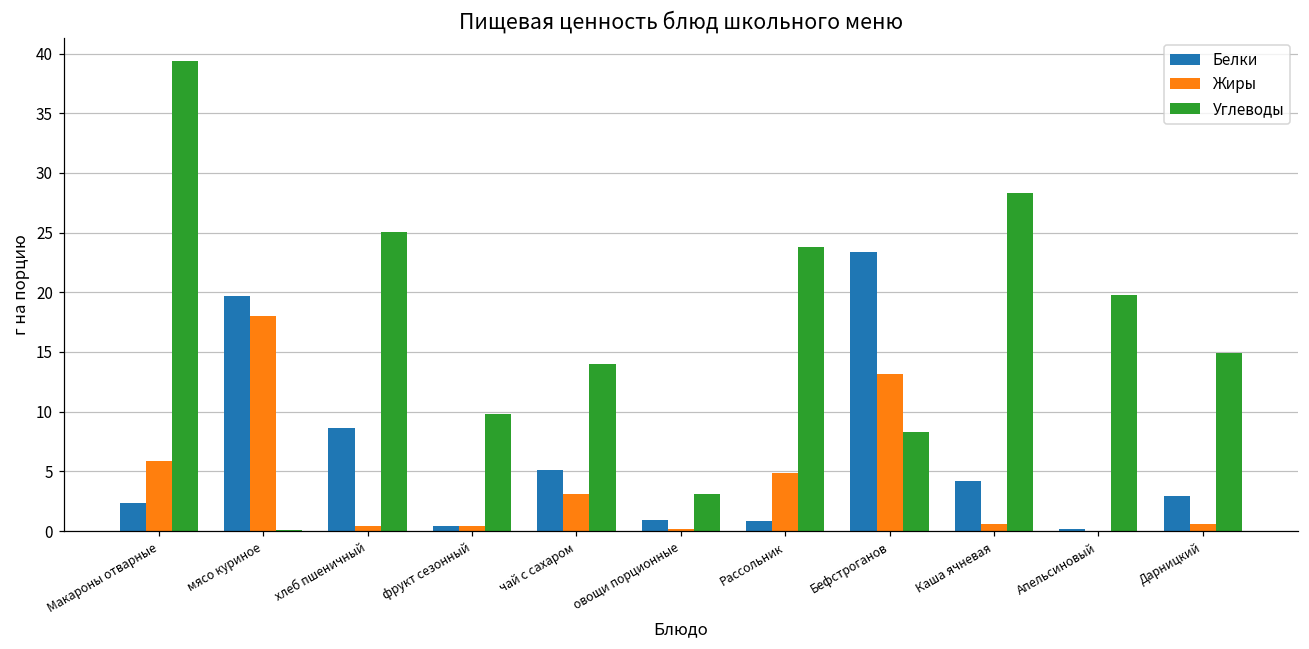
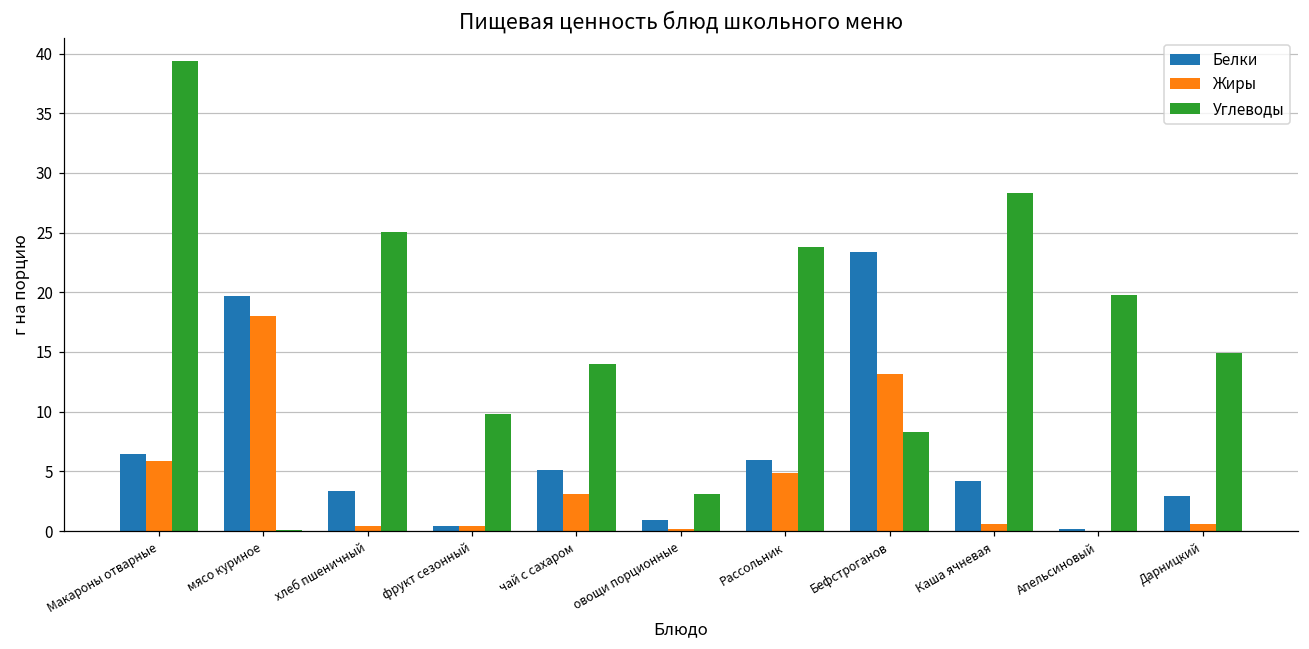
Белки, Макароны отварные: 2.4 -> 6.5
Белки, хлеб пшеничный: 8.6 -> 3.4
Белки, Рассольник: 0.8 -> 5.9
